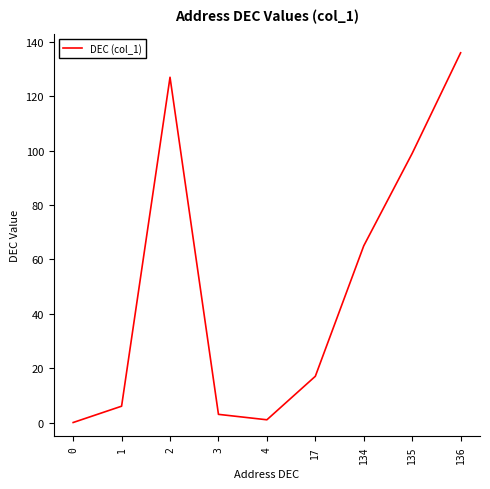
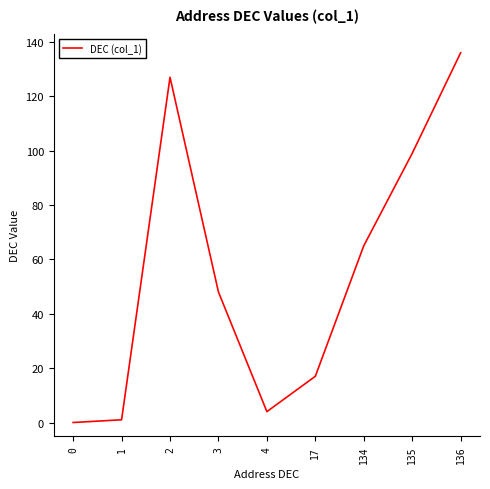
1: 6 -> 1
3: 3 -> 48
4: 1 -> 4
